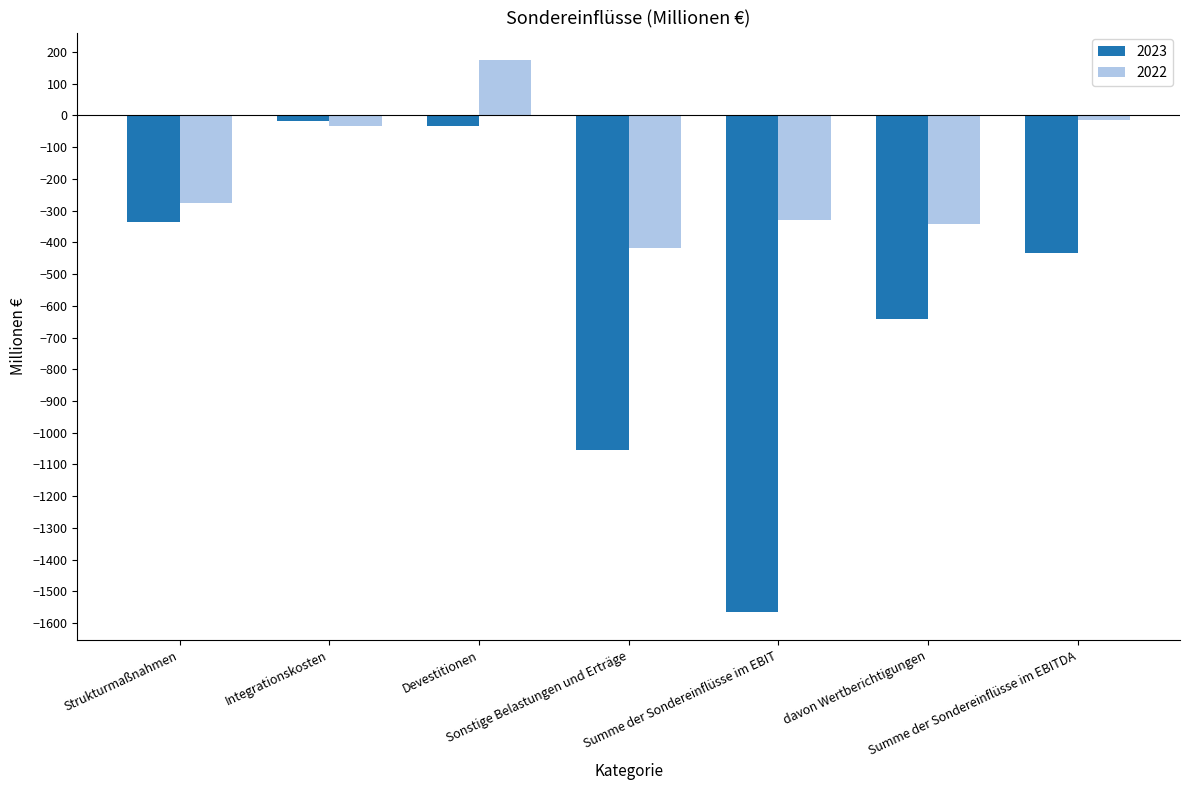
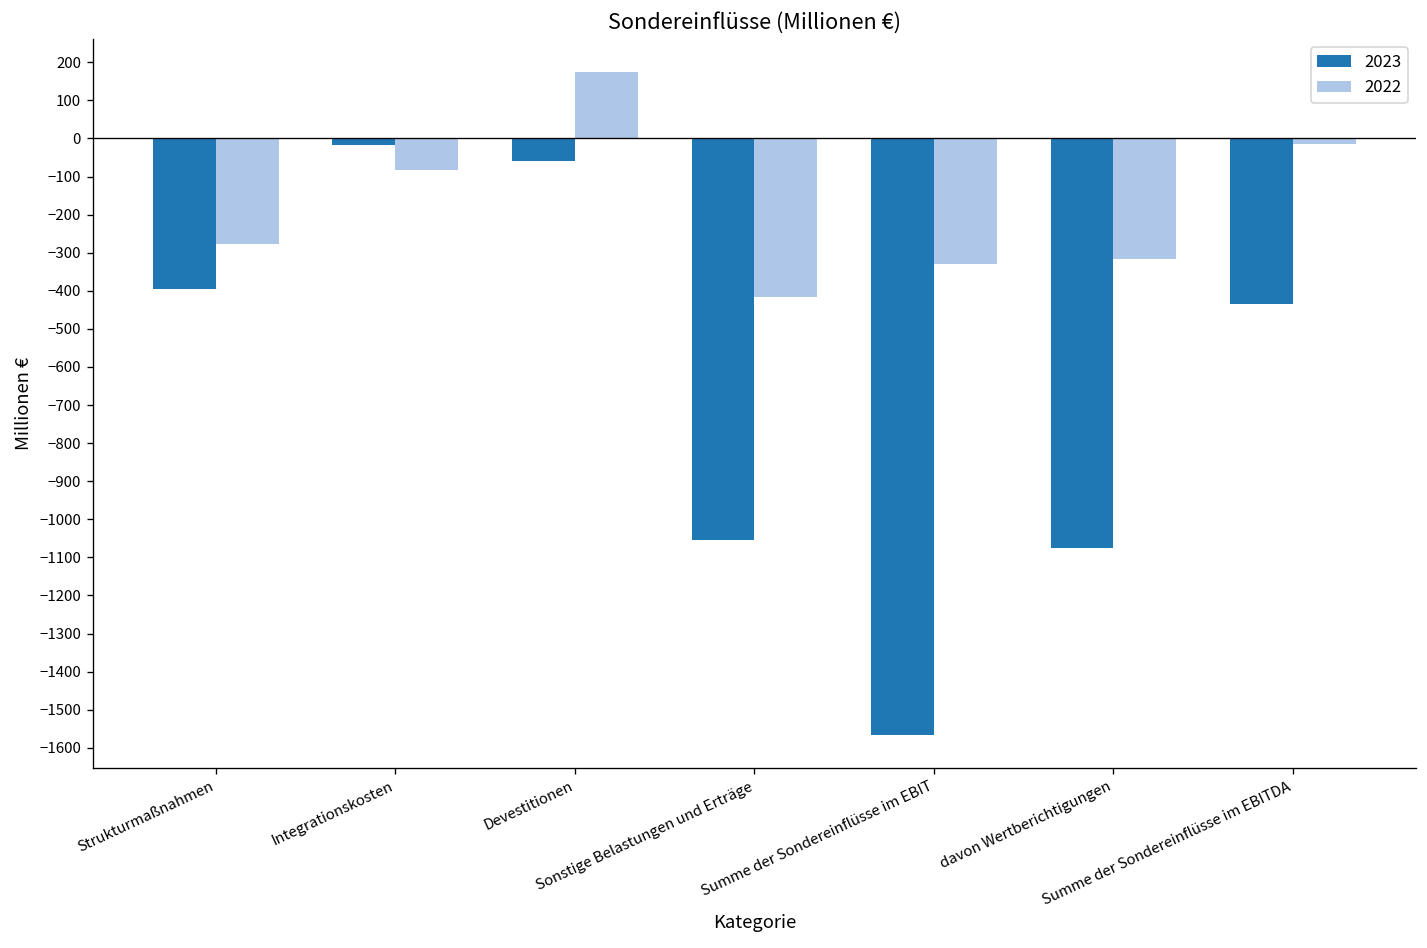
2023, Strukturmaßnahmen: -340 -> -400
2022, Integrationskosten: -30 -> -80
2023, Devestitionen: -30 -> -60
2023, davon Wertberichtigungen: -640 -> -1080
2022, davon Wertberichtigungen: -340 -> -320
